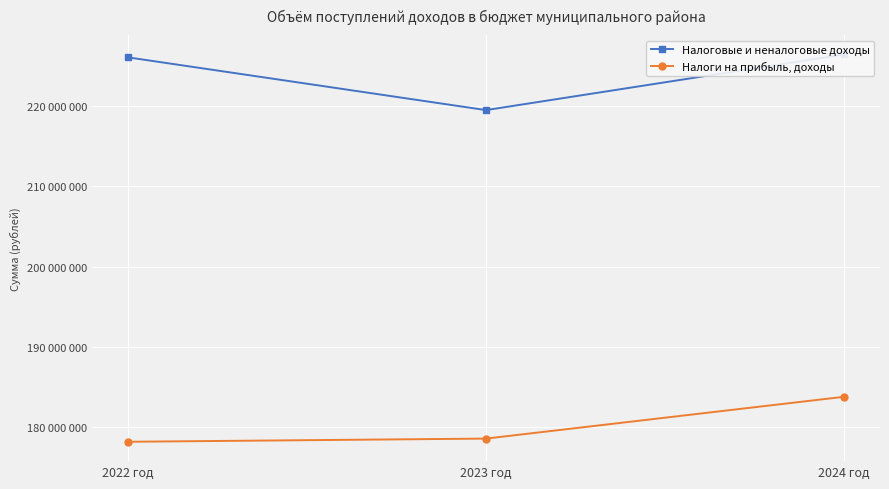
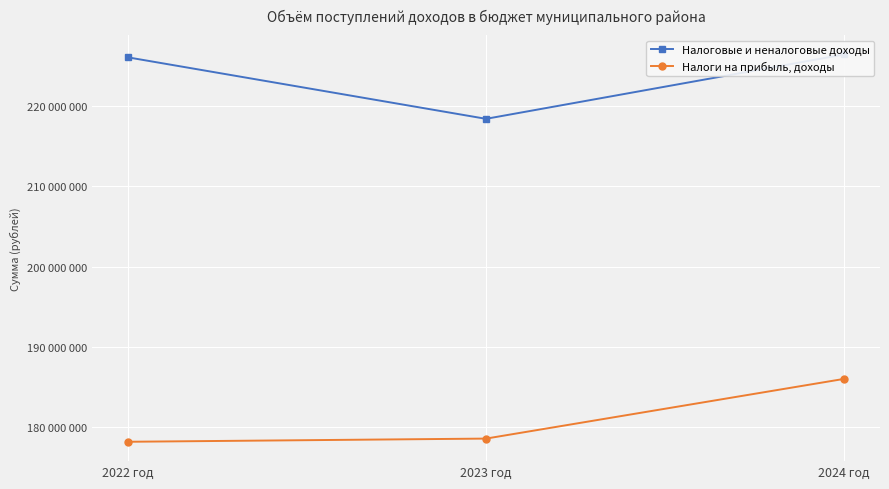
Налоговые и неналоговые доходы, 2023 год: 220000000 -> 218000000
Налоги на прибыль, доходы, 2024 год: 184000000 -> 186000000
